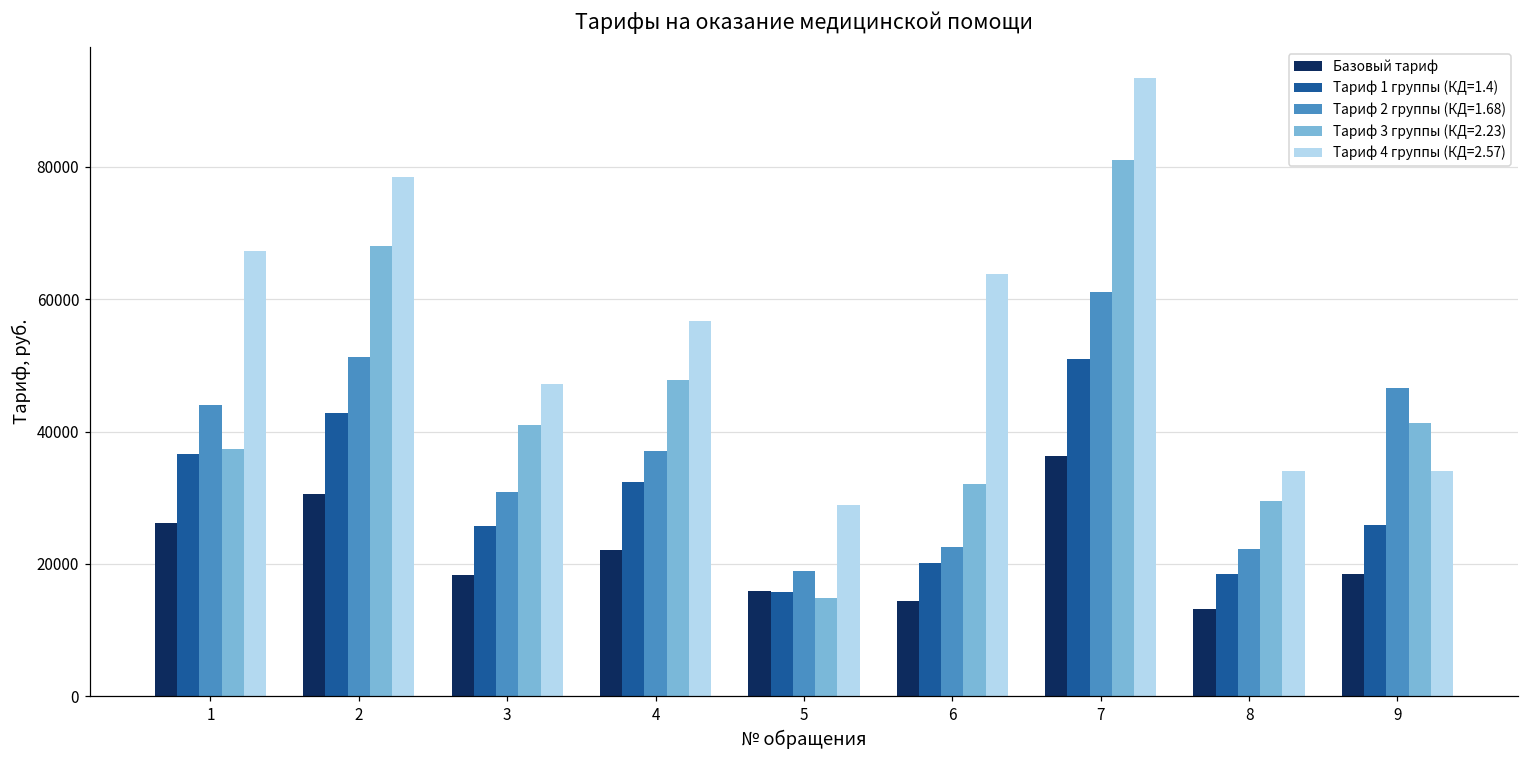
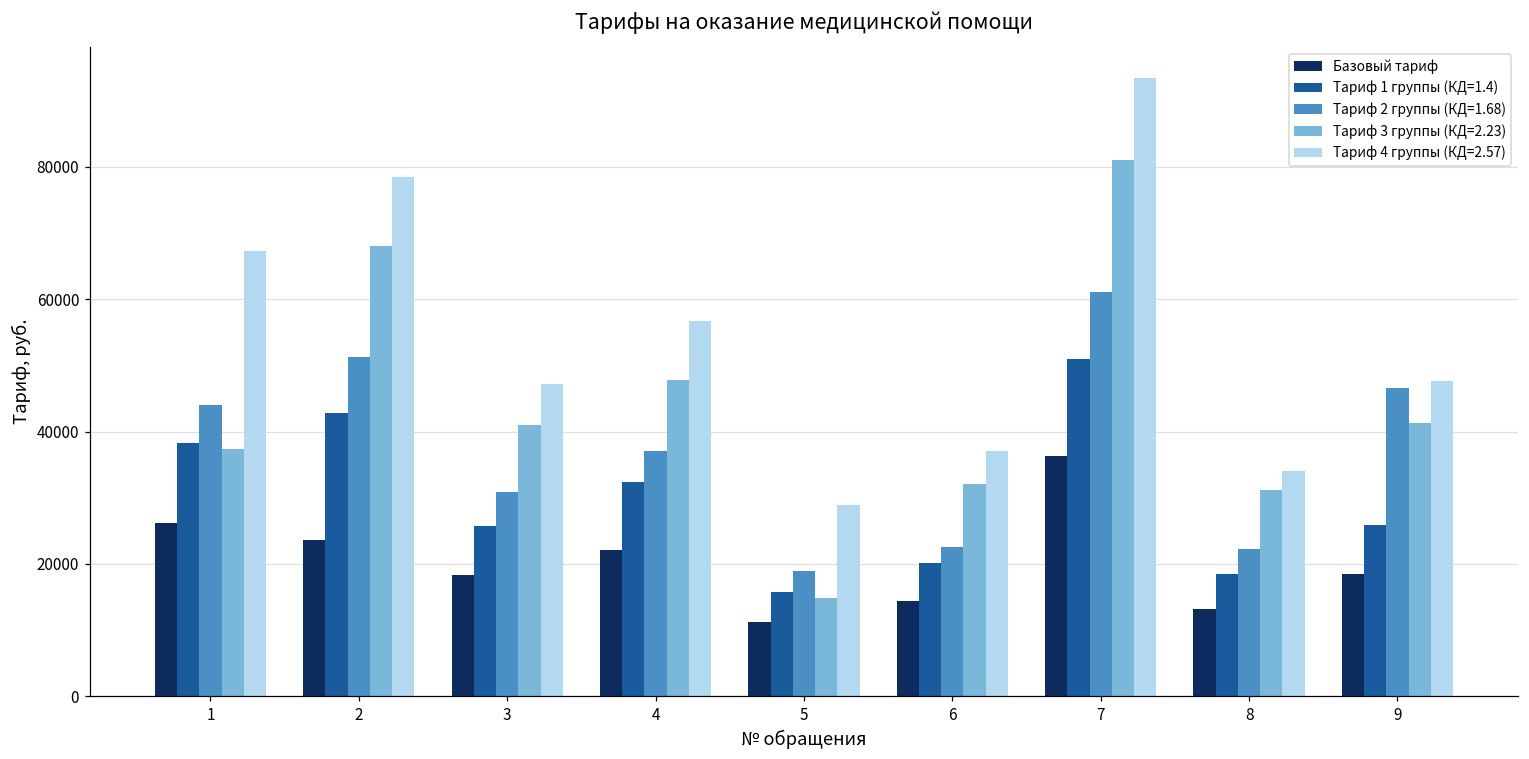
Тариф 1 группы (КД=1.4), 1: 37000 -> 38000
Базовый тариф, 2: 31000 -> 24000
Базовый тариф, 5: 16000 -> 11000
Тариф 4 группы (КД=2.57), 6: 64000 -> 37000
Тариф 3 группы (КД=2.23), 8: 29000 -> 31000
Тариф 4 группы (КД=2.57), 9: 34000 -> 48000
